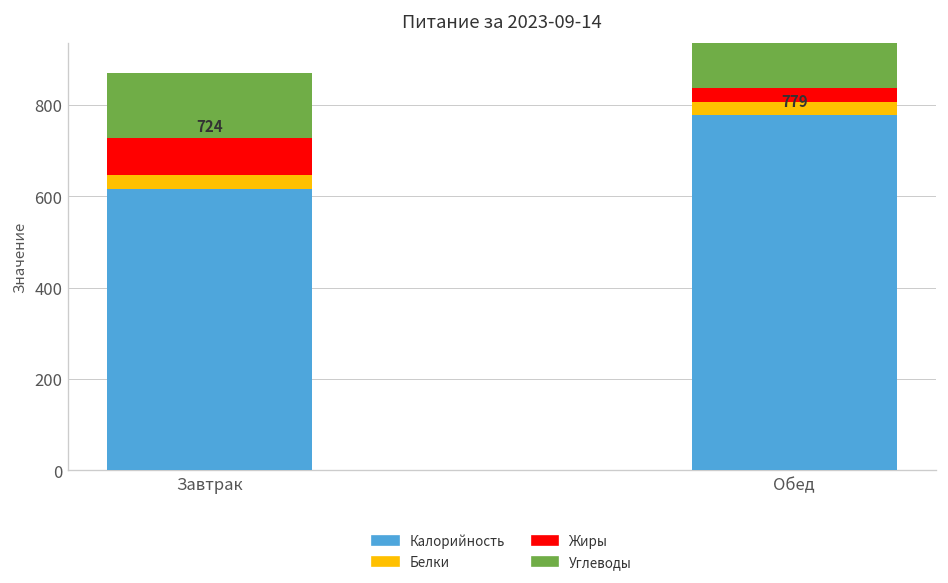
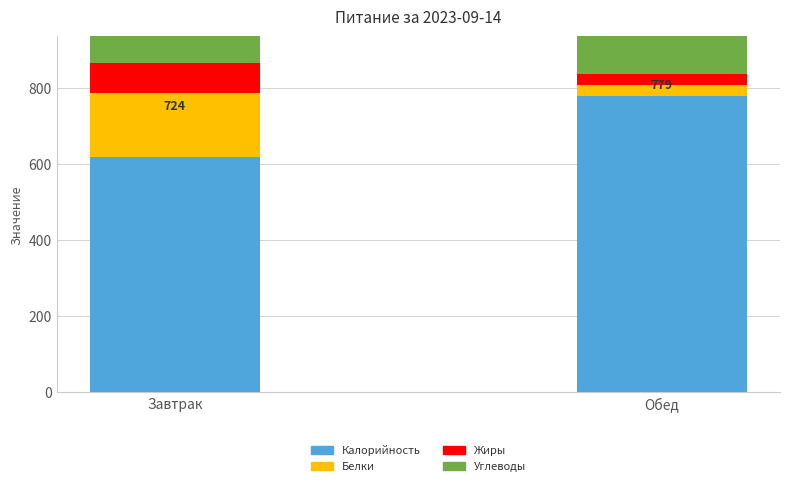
Белки, Завтрак: 30 -> 170
